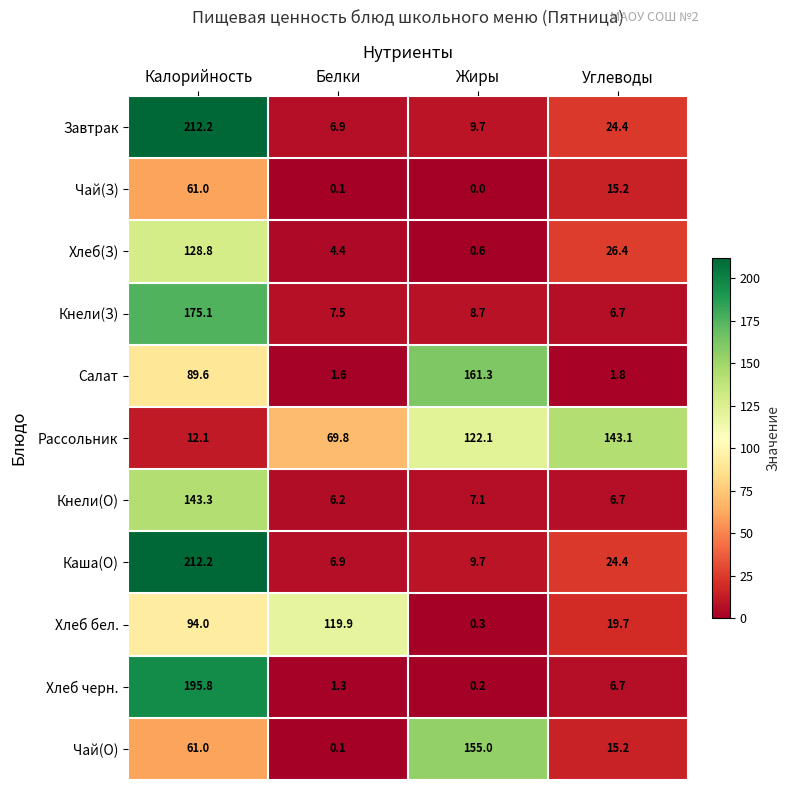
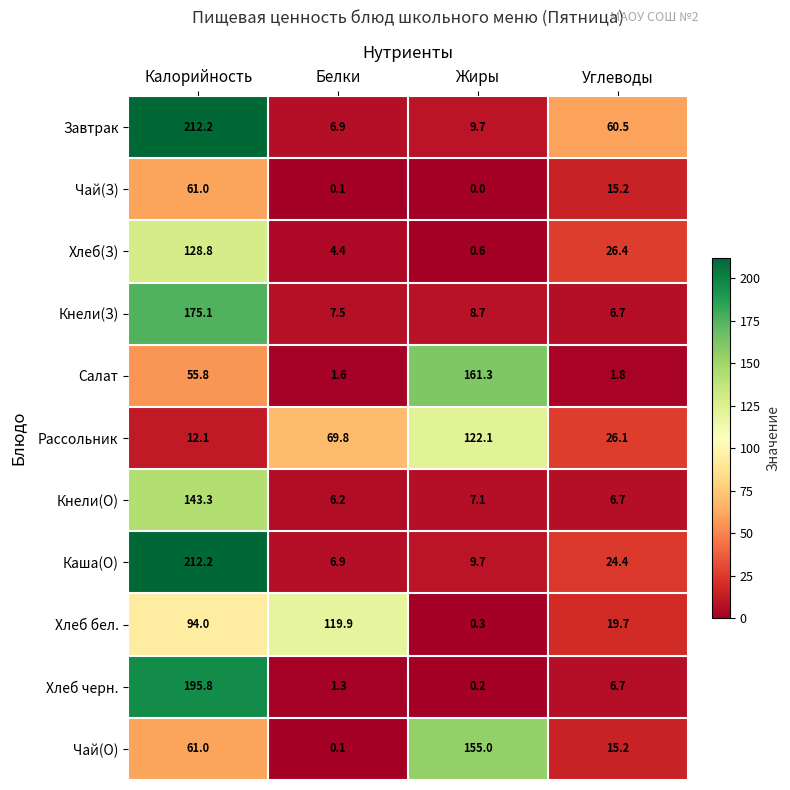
Завтрак, Углеводы: 24.4 -> 60.5
Салат, Калорийность: 89.6 -> 55.8
Рассольник, Углеводы: 143.1 -> 26.1
